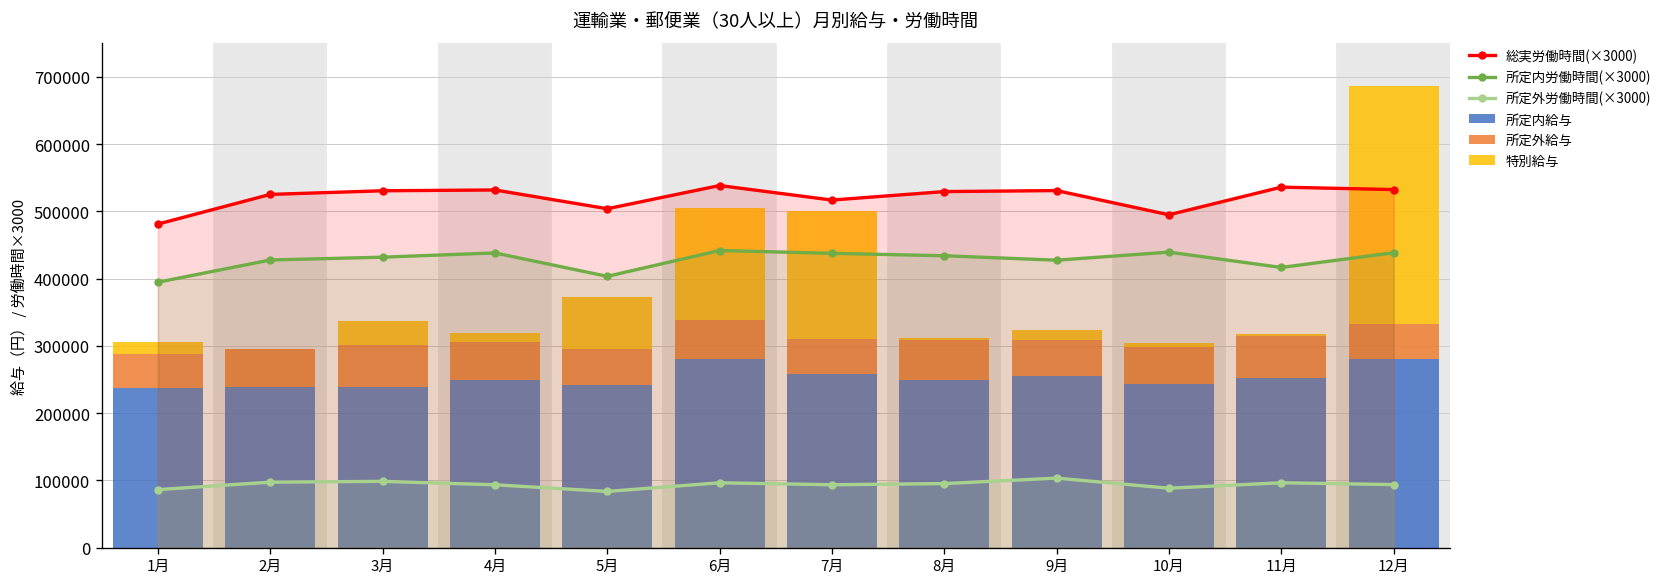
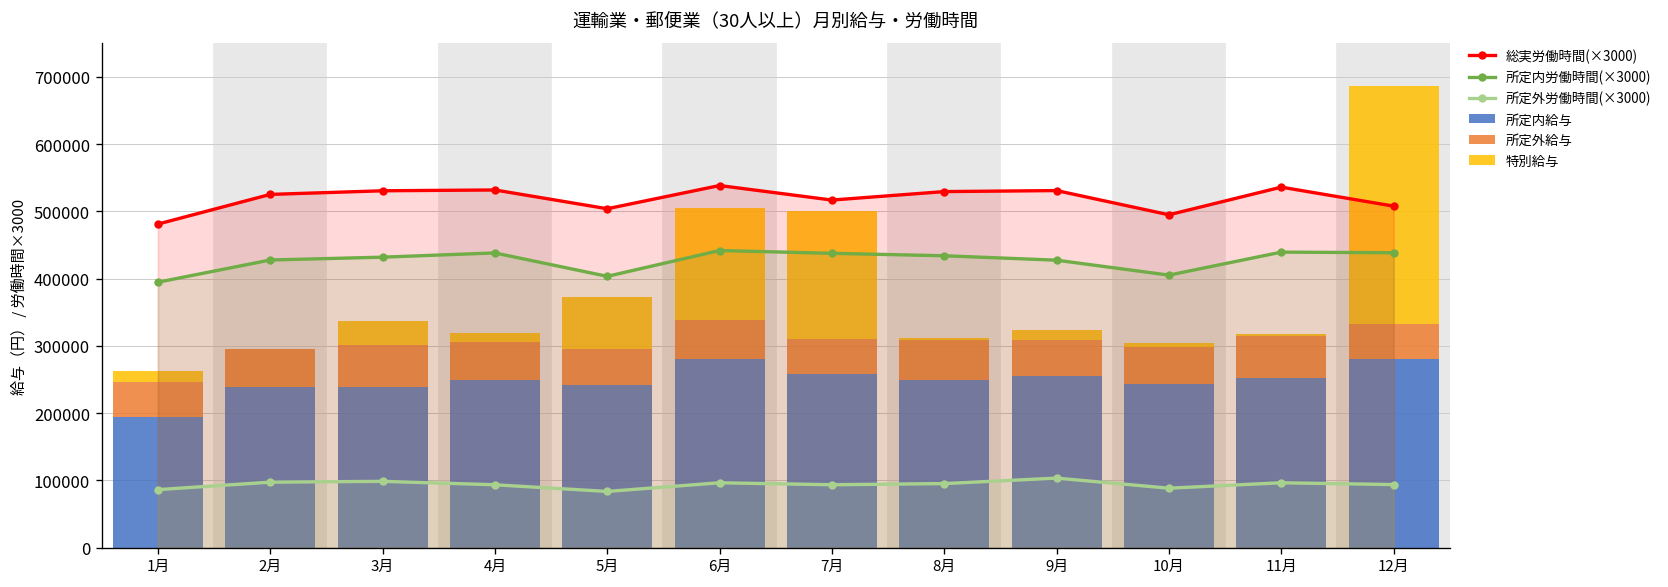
所定内給与, 1月: 240000 -> 190000
所定内労働時間(×3000), 10月: 440000 -> 410000
所定内労働時間(×3000), 11月: 420000 -> 440000
総実労働時間(×3000), 12月: 530000 -> 510000
